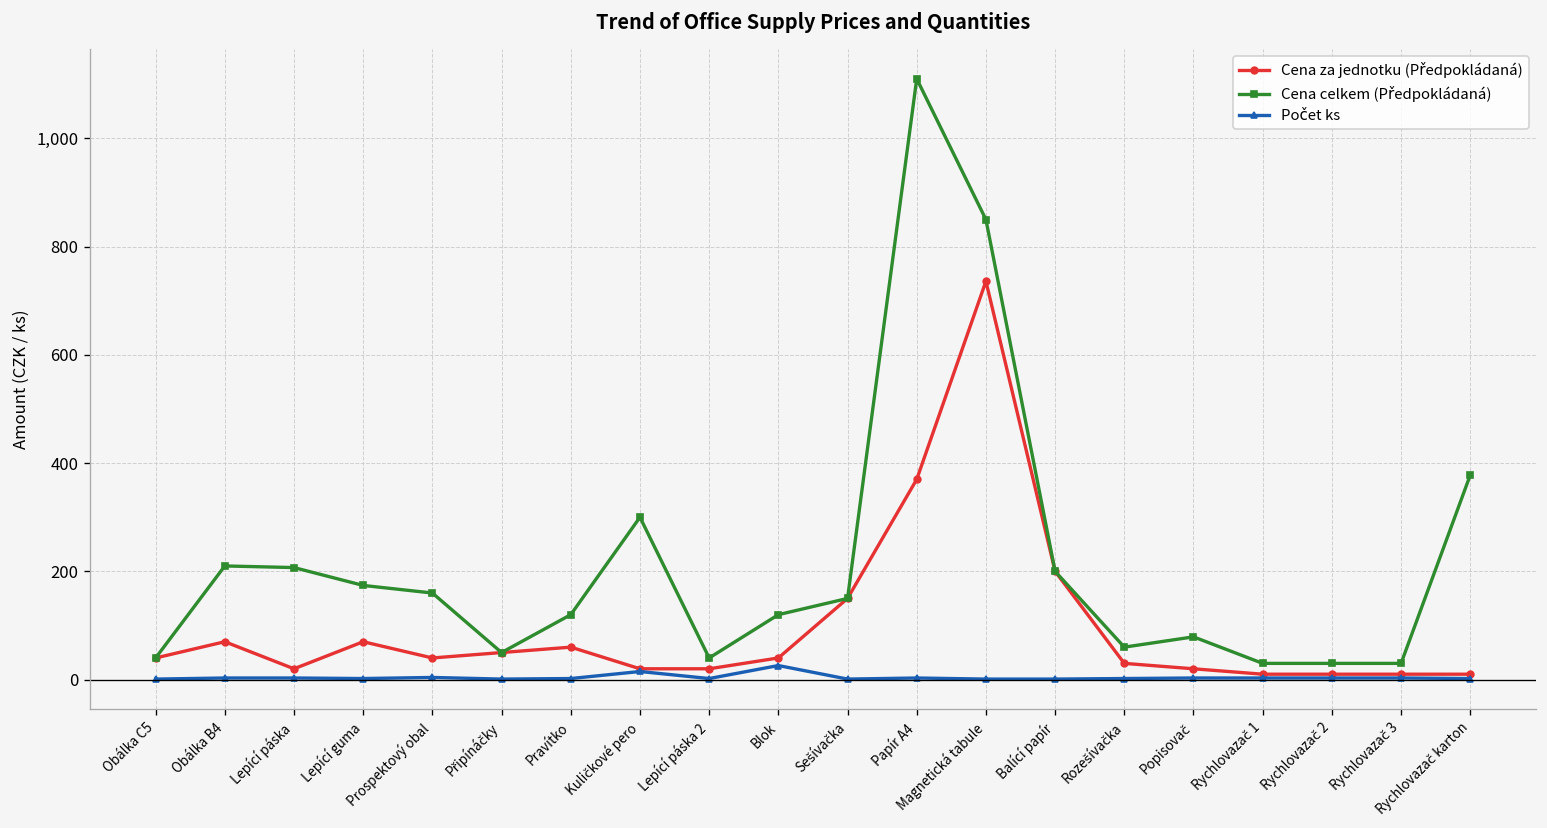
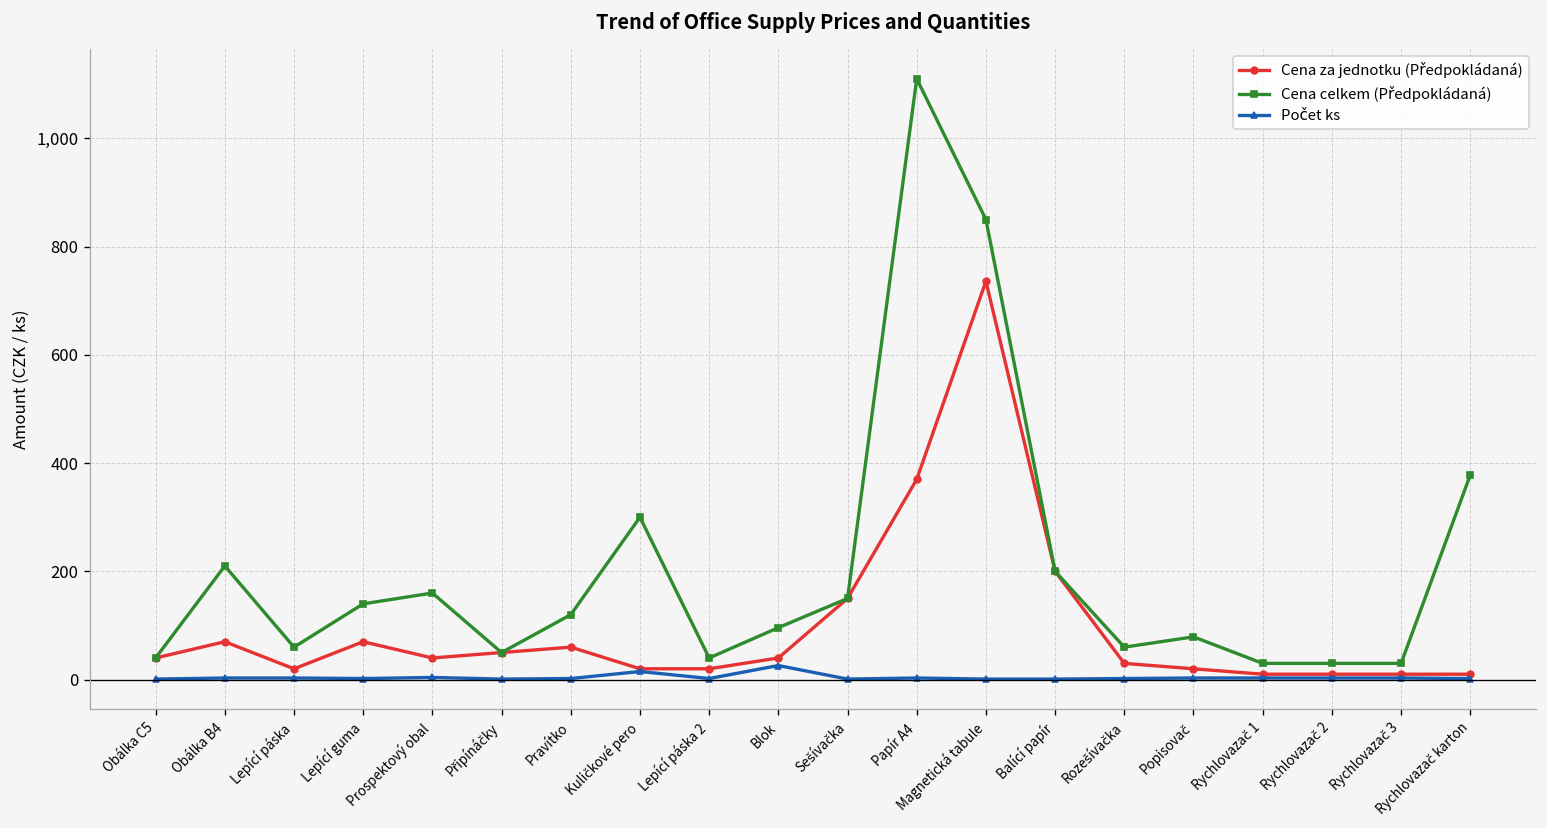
Cena celkem (Předpokládaná), Lepící páska: 210 -> 60
Cena celkem (Předpokládaná), Lepící guma: 170 -> 140
Cena celkem (Předpokládaná), Blok: 120 -> 100
